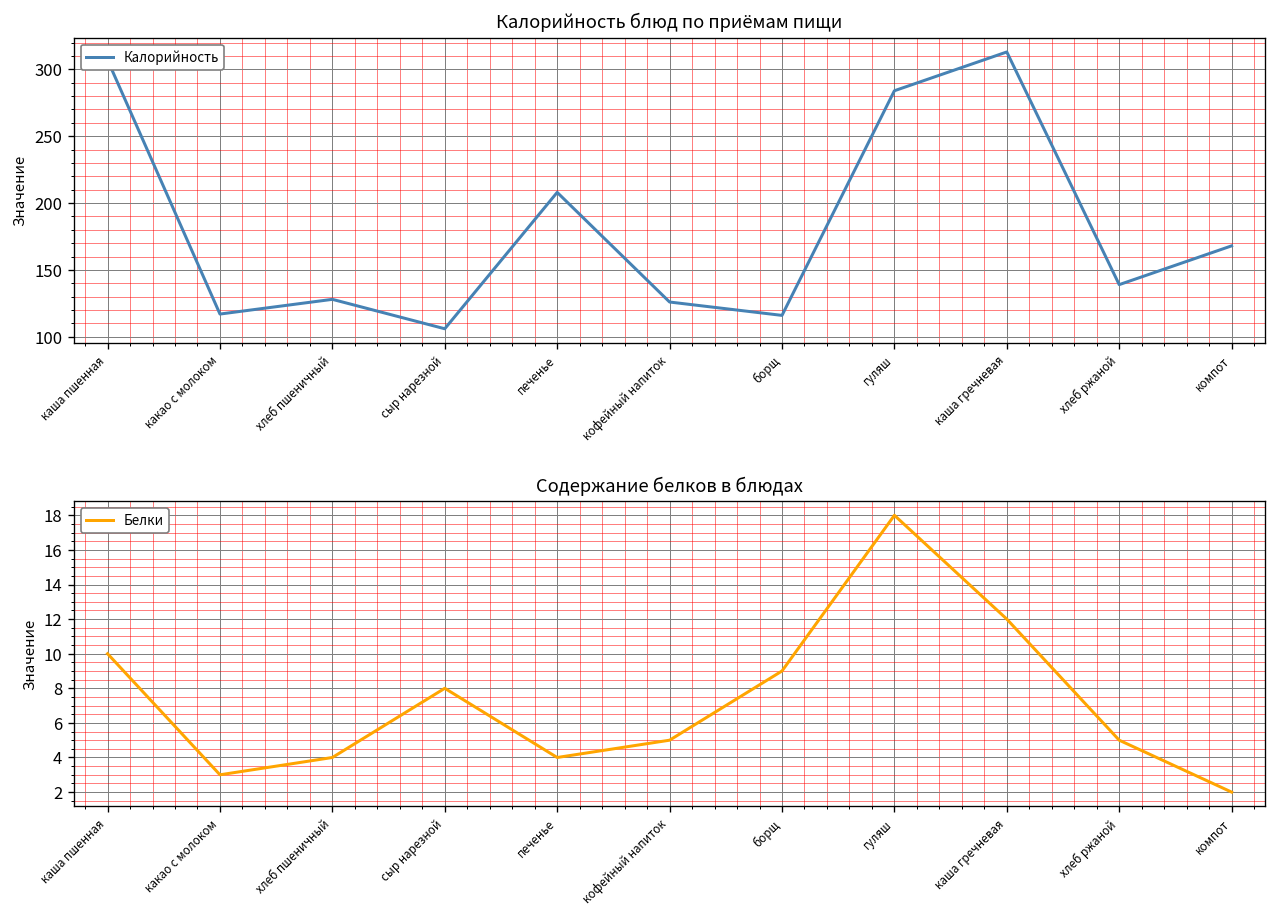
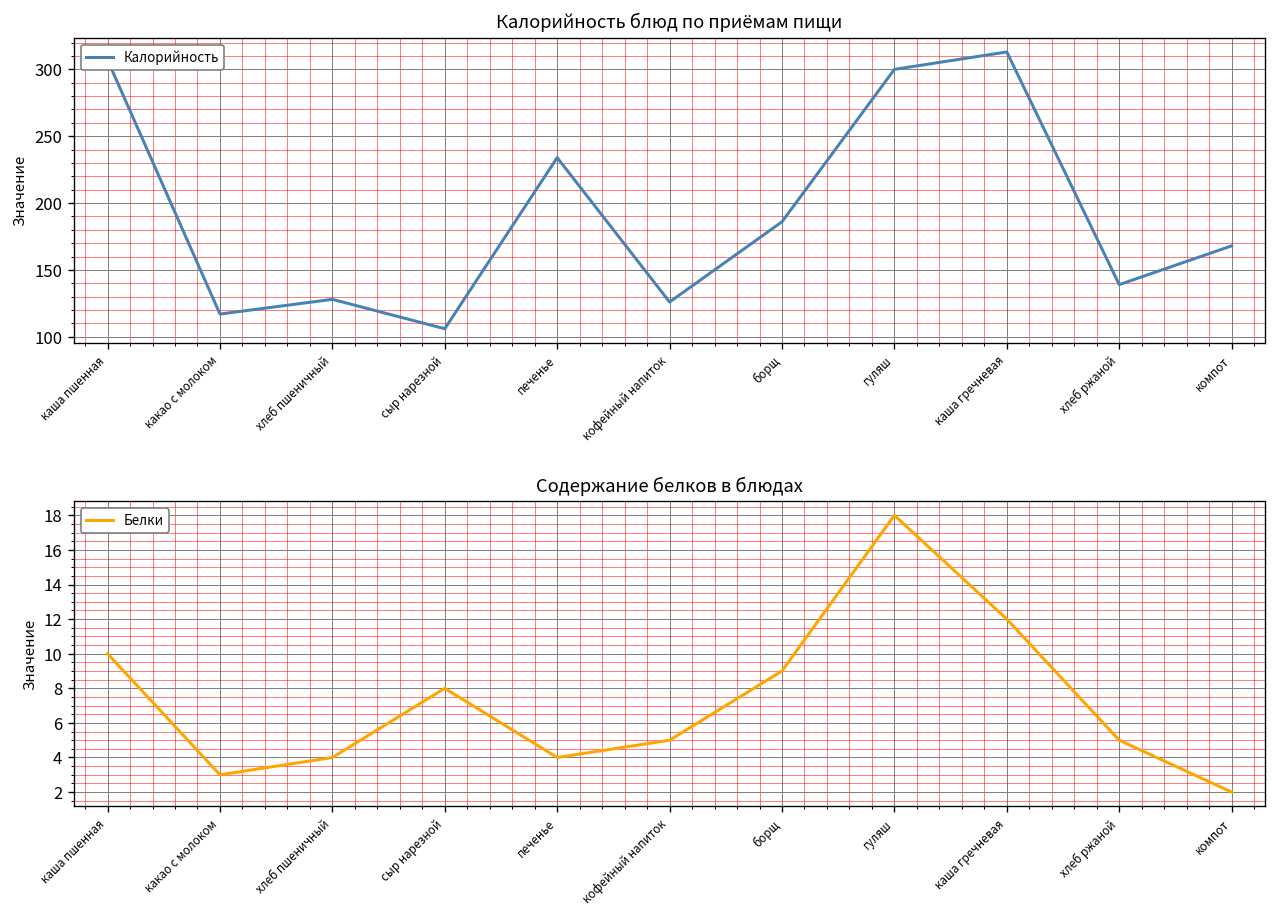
Калорийность блюд по приёмам пищи, печенье: 208 -> 234
Калорийность блюд по приёмам пищи, борщ: 116 -> 186
Калорийность блюд по приёмам пищи, гуляш: 284 -> 300
